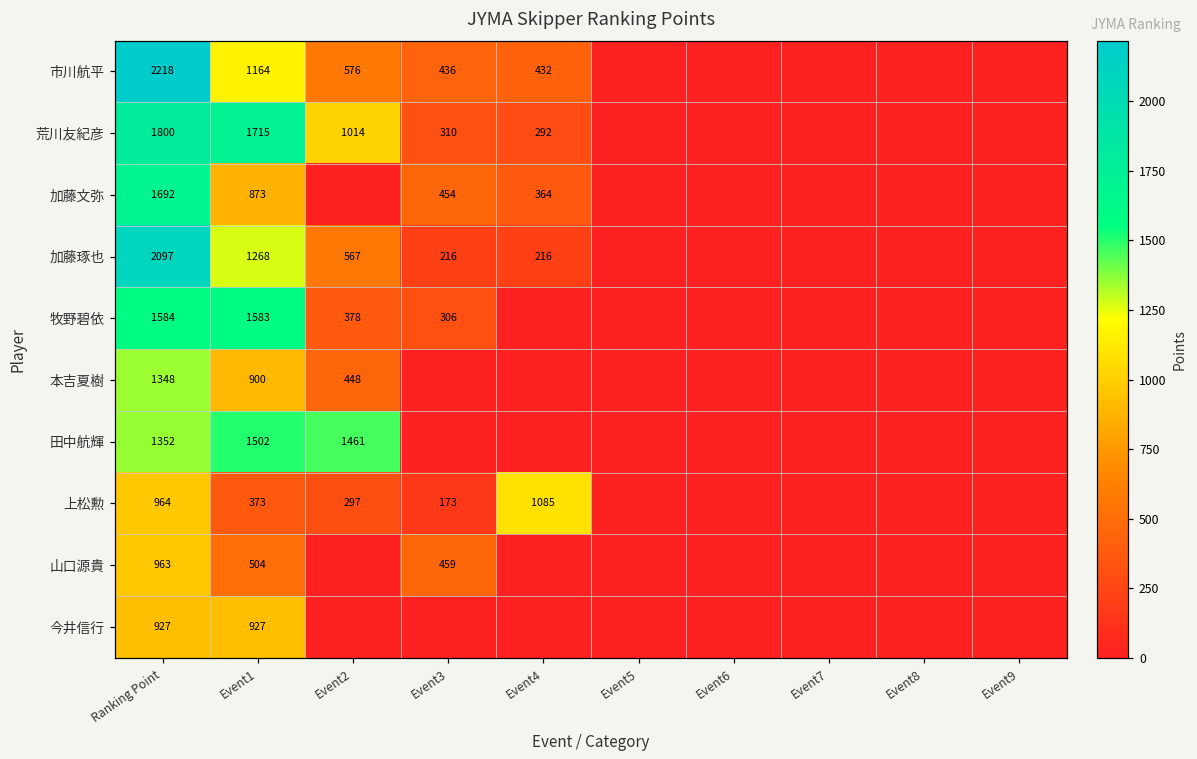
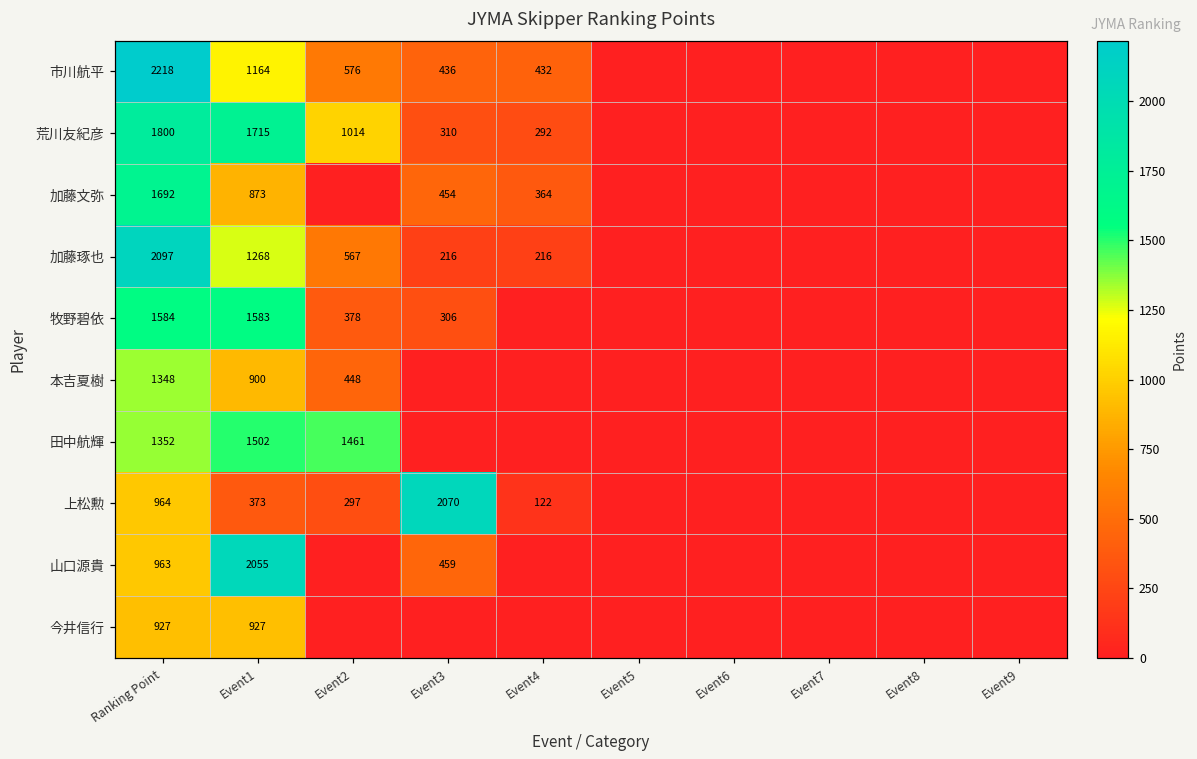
上松勲, Event3: 173 -> 2070
上松勲, Event4: 1085 -> 122
山口源貴, Event1: 504 -> 2055
